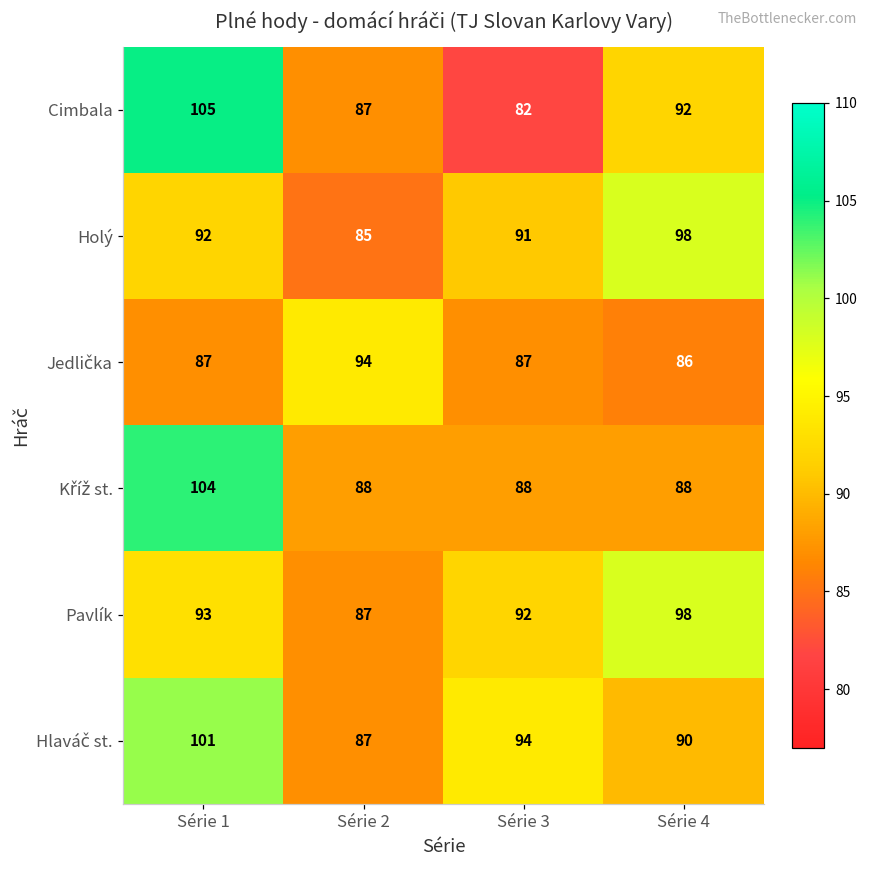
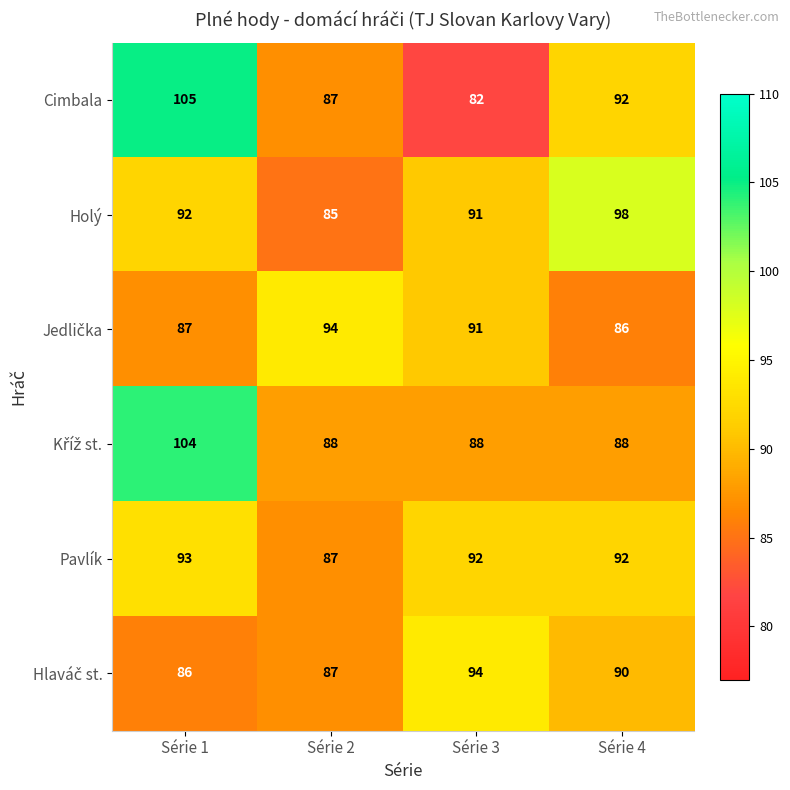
Jedlička, Série 3: 87 -> 91
Pavlík, Série 4: 98 -> 92
Hlaváč st., Série 1: 101 -> 86
